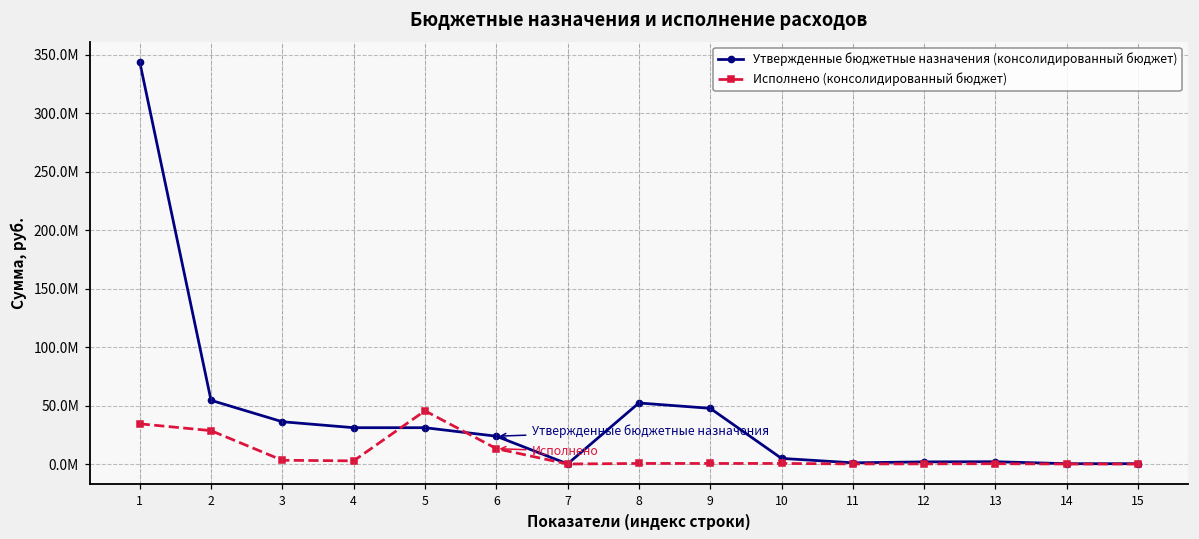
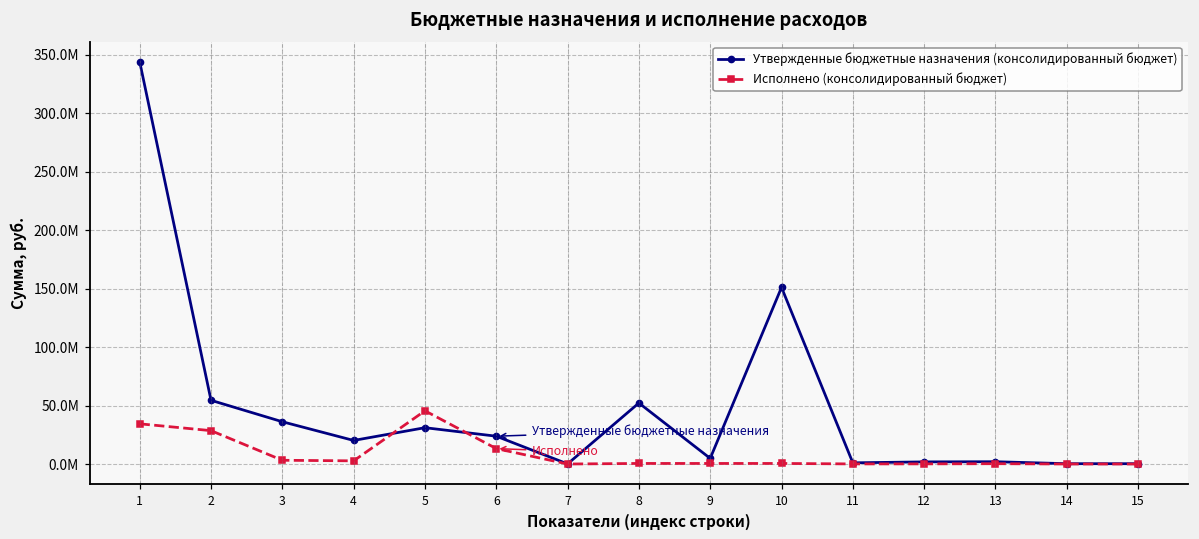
Утвержденные бюджетные назначения (консолидированный бюджет), 4: 31000000 -> 20000000
Утвержденные бюджетные назначения (консолидированный бюджет), 9: 48000000 -> 5000000
Утвержденные бюджетные назначения (консолидированный бюджет), 10: 5000000 -> 151000000
